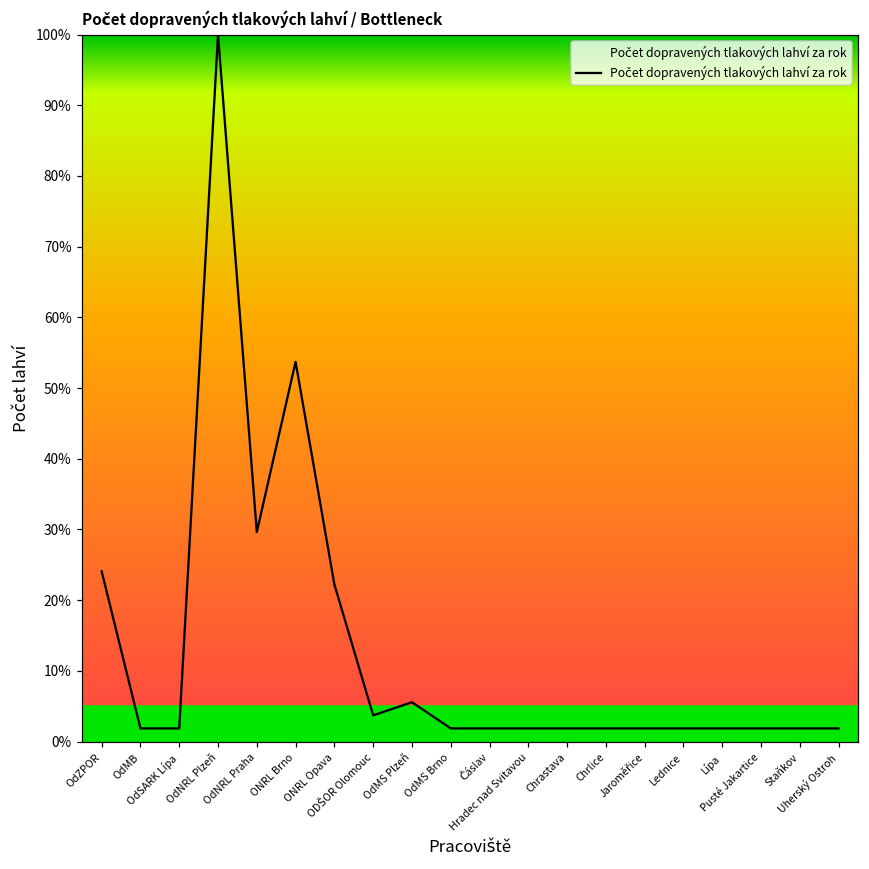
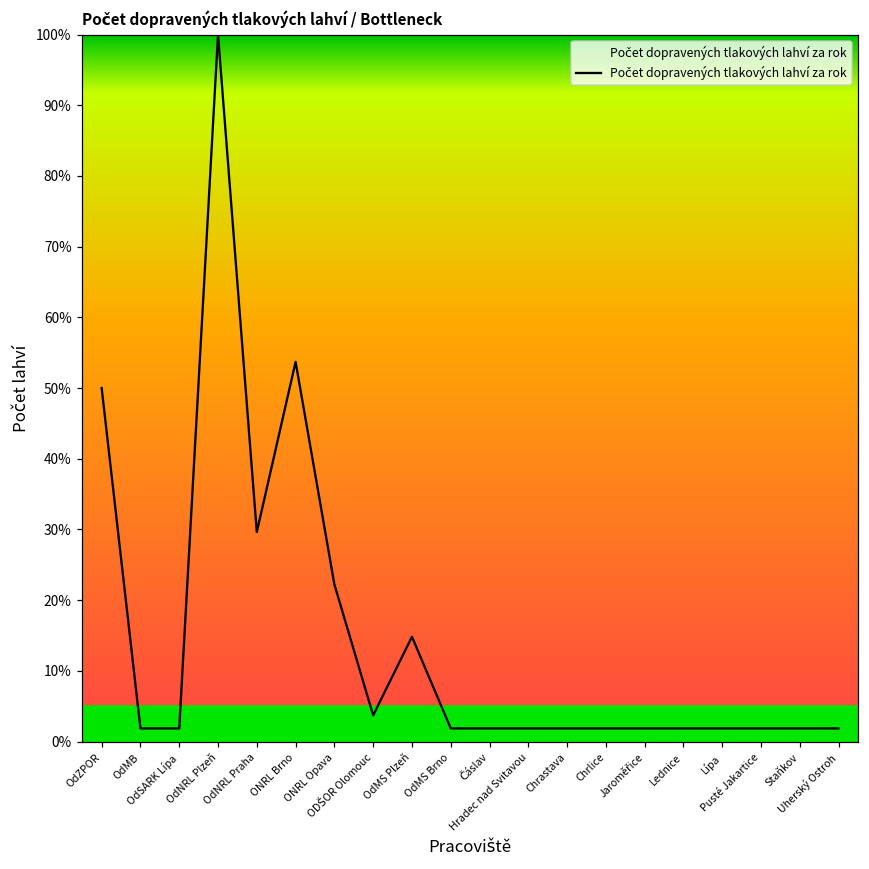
OdZPOR: 24% -> 50%
OdMS Plzeň: 6% -> 15%
